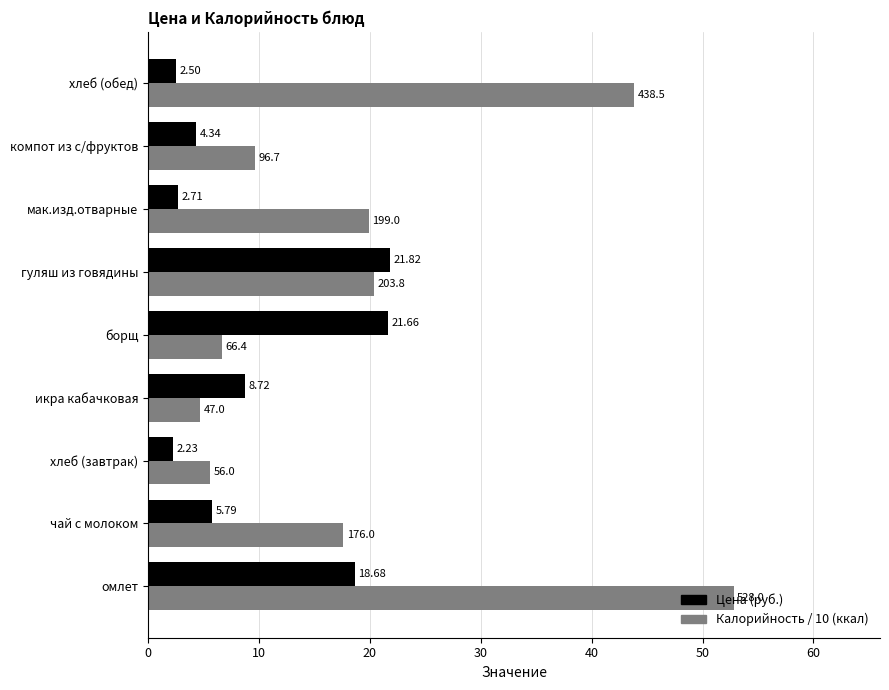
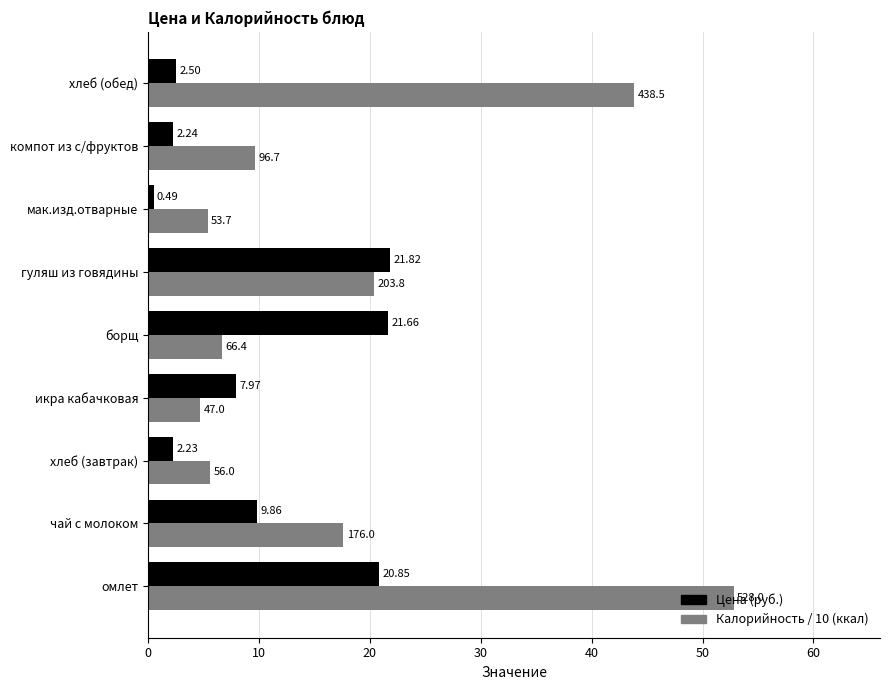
Цена (руб.), компот из с/фруктов: 4.34 -> 2.24
Цена (руб.), мак.изд.отварные: 2.71 -> 0.49
Калорийность / 10 (ккал), мак.изд.отварные: 199.0 -> 53.7
Цена (руб.), икра кабачковая: 8.72 -> 7.97
Цена (руб.), чай с молоком: 5.79 -> 9.86
Цена (руб.), омлет: 18.68 -> 20.85
